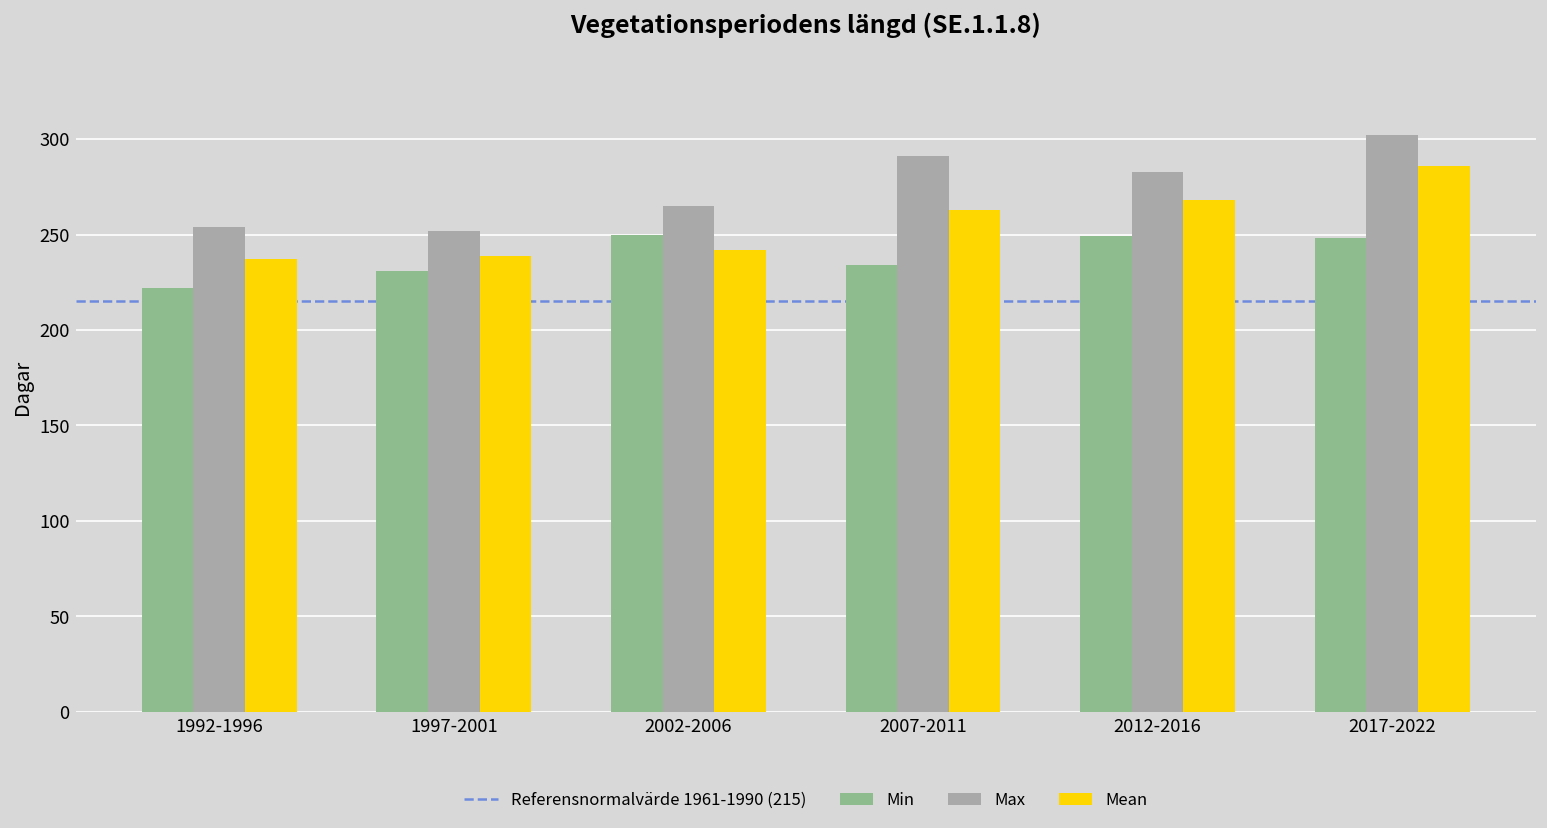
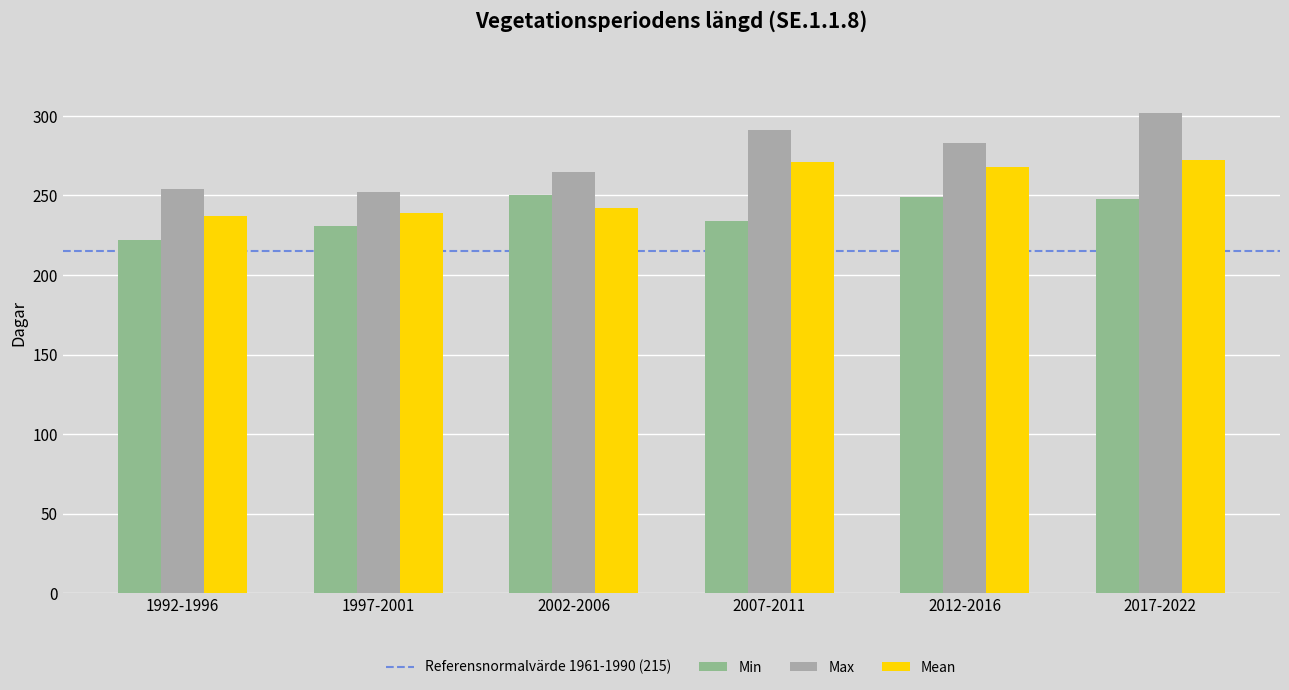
Mean, 2007-2011: 263 -> 271
Mean, 2017-2022: 286 -> 272
